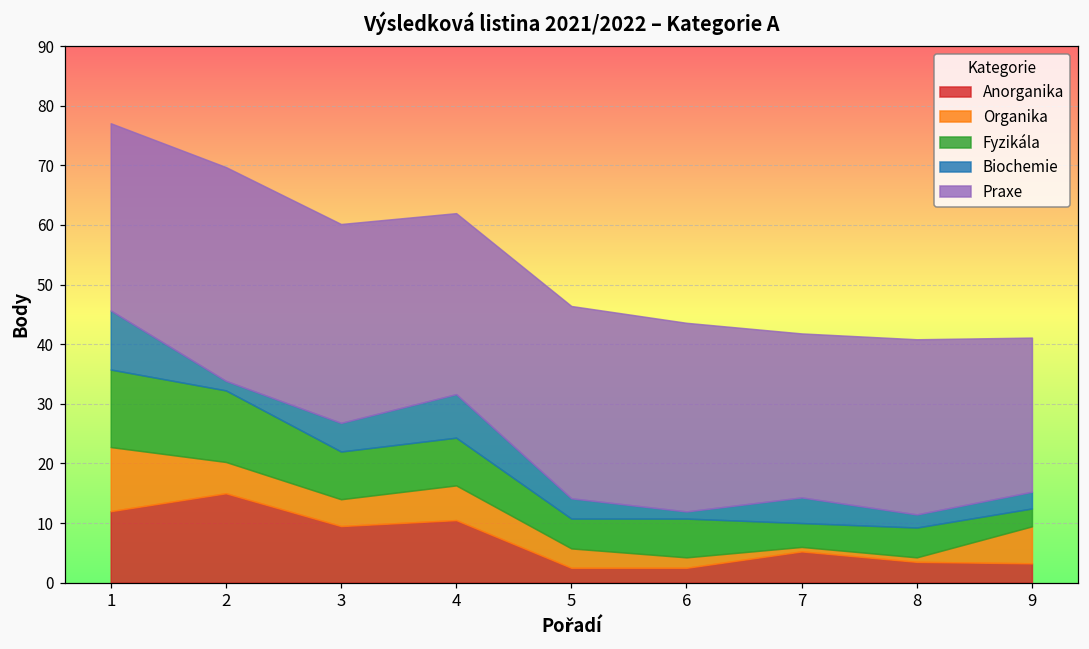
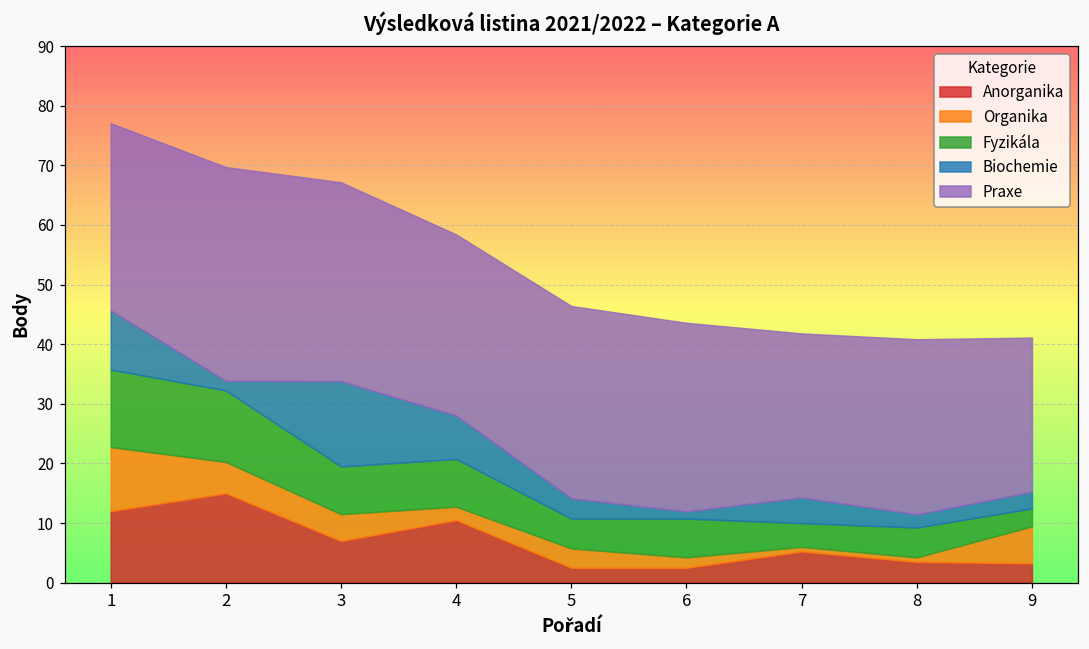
Anorganika, 3: 10 -> 7
Biochemie, 3: 5 -> 14
Organika, 4: 6 -> 2
